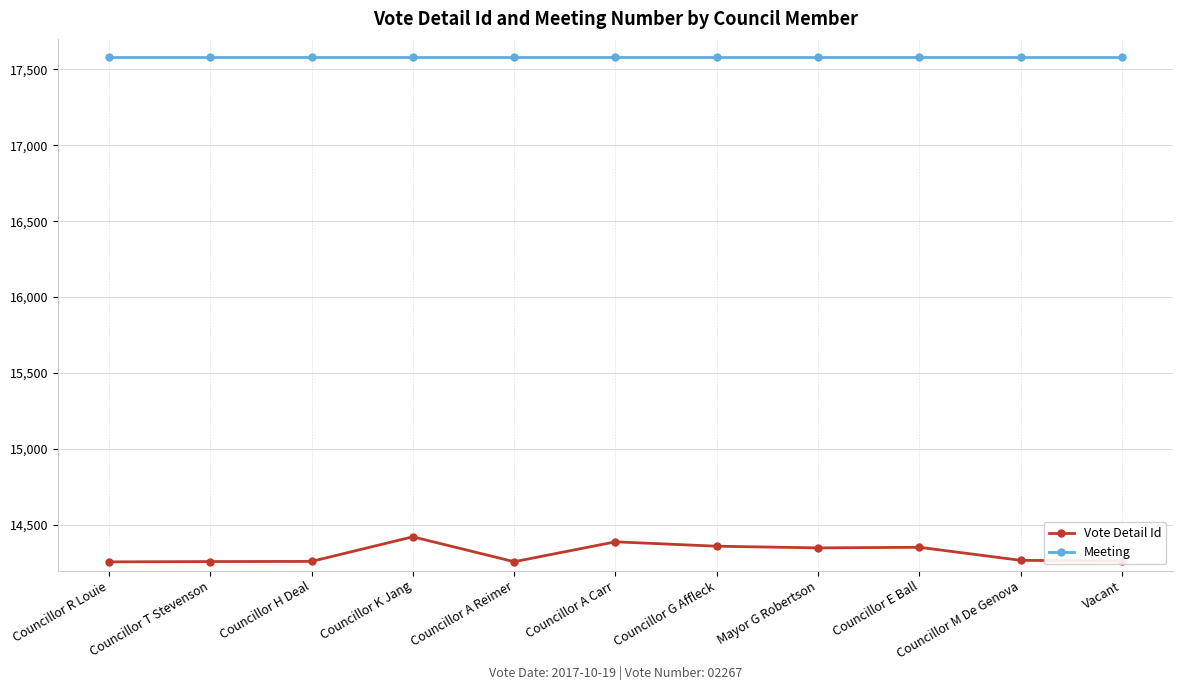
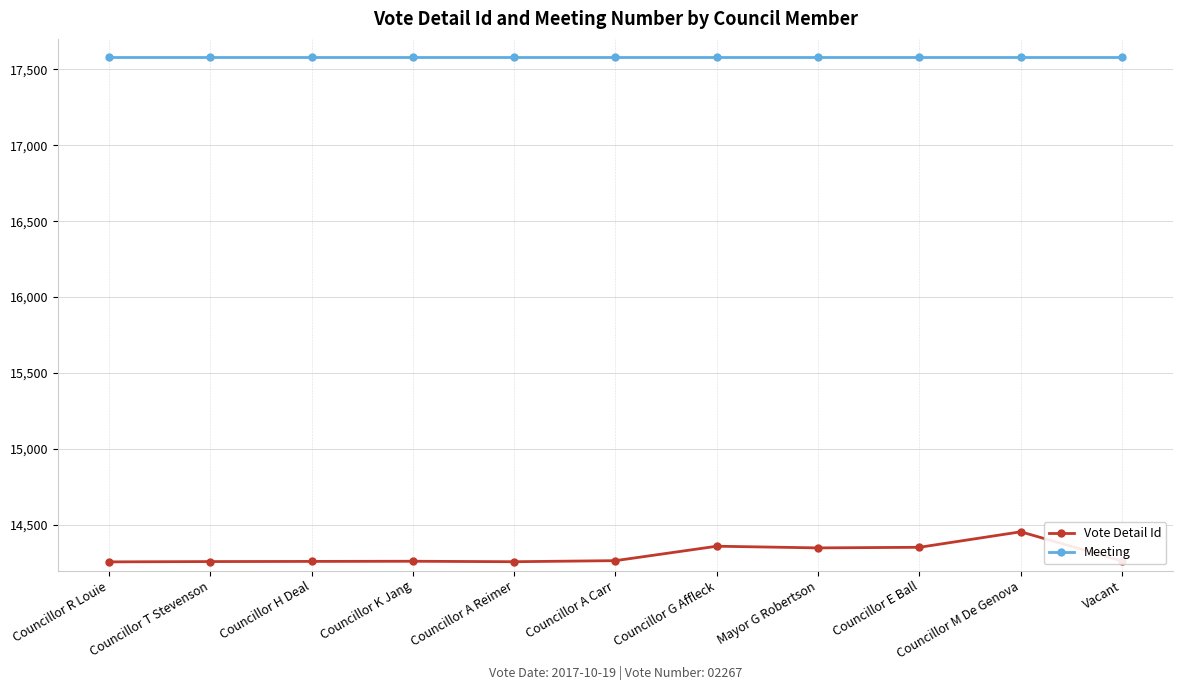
Vote Detail Id, Councillor K Jang: 14,420 -> 14,260
Vote Detail Id, Councillor A Carr: 14,390 -> 14,270
Vote Detail Id, Councillor M De Genova: 14,270 -> 14,460
